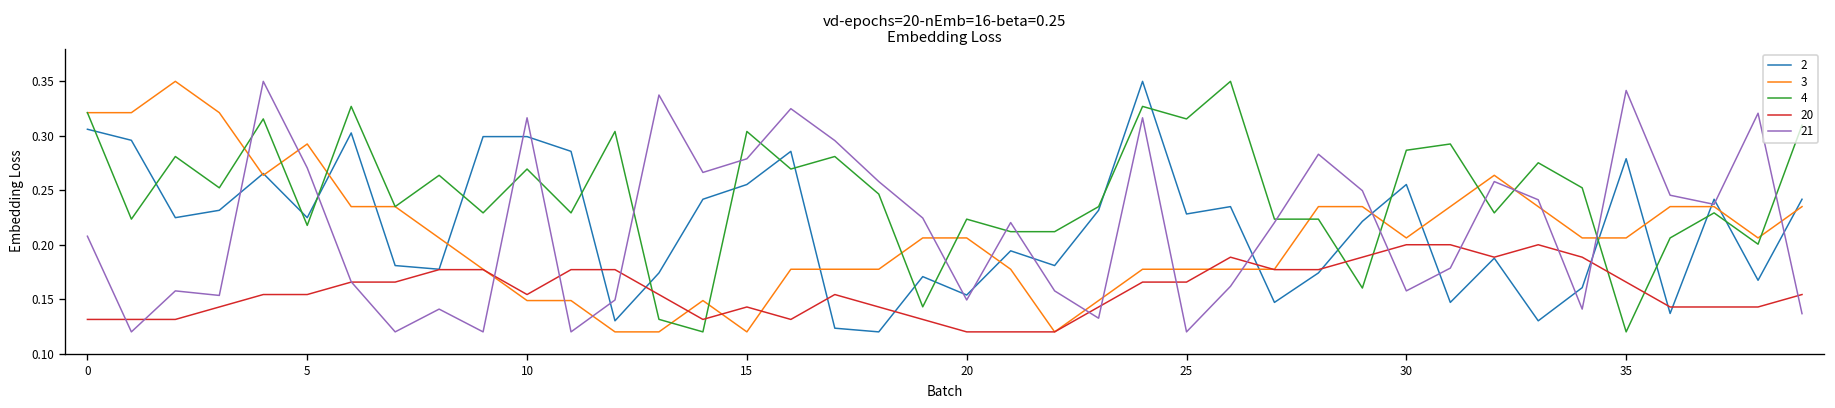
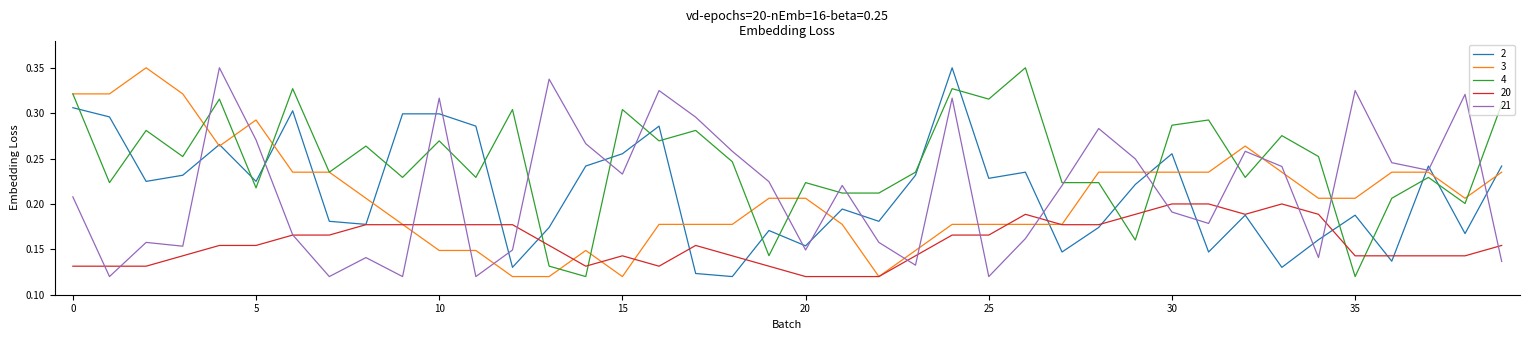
20, 10: 0.15 -> 0.18
21, 15: 0.28 -> 0.23
3, 30: 0.21 -> 0.24
21, 30: 0.16 -> 0.19
2, 35: 0.28 -> 0.19
20, 35: 0.17 -> 0.14
21, 35: 0.34 -> 0.32
